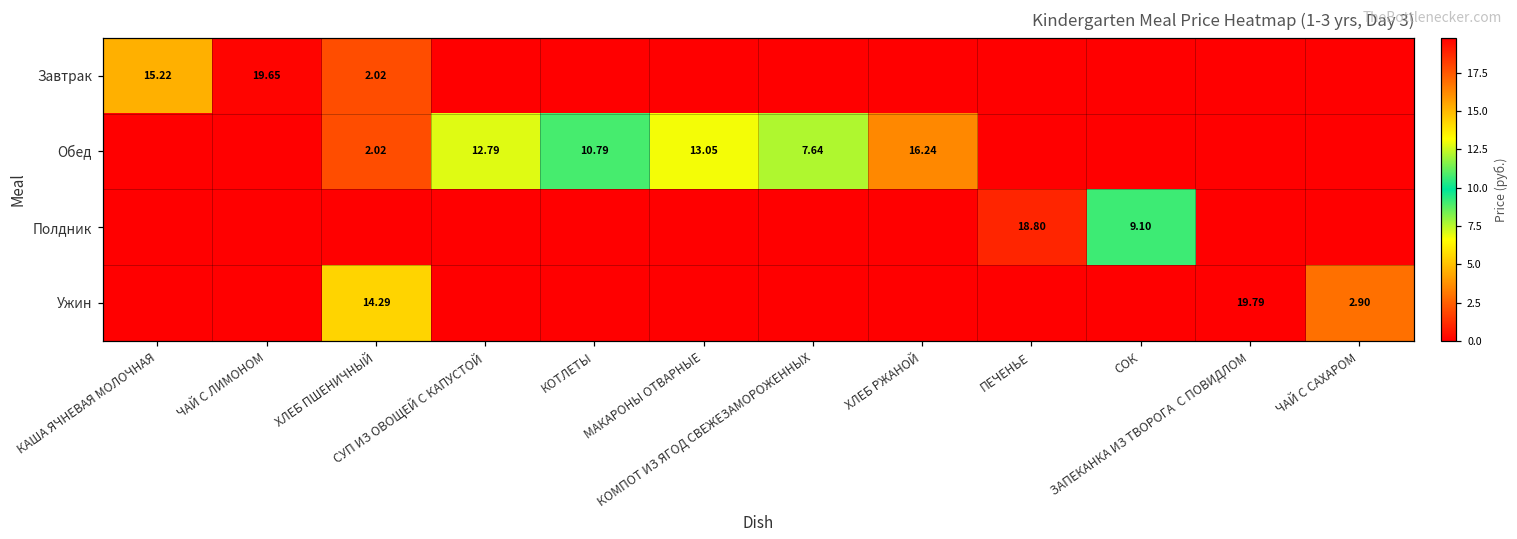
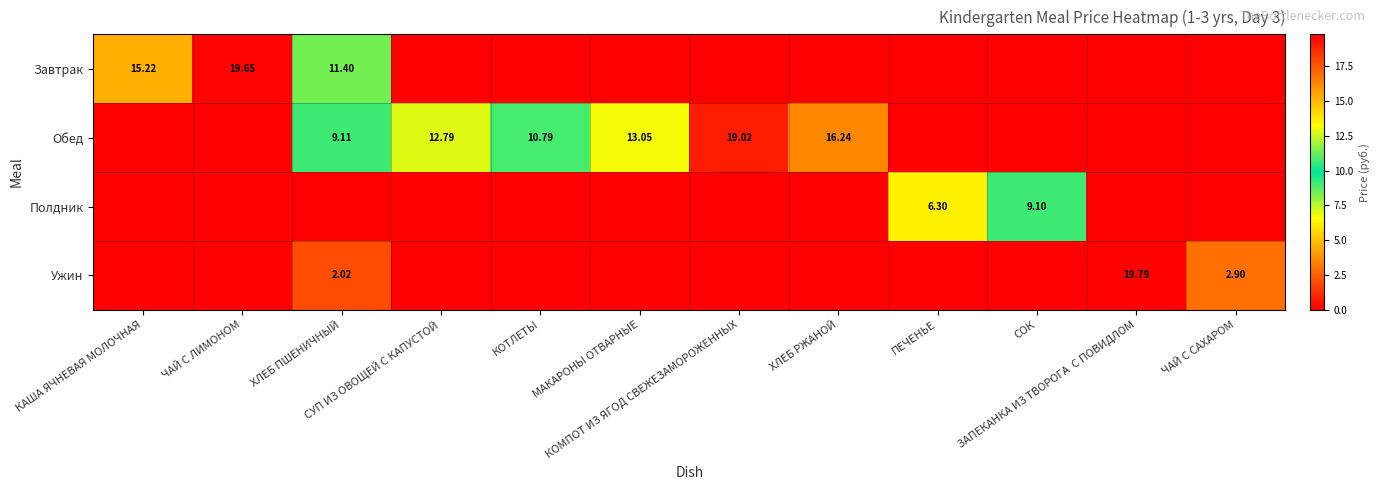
Завтрак, ХЛЕБ ПШЕНИЧНЫЙ: 2.02 -> 11.40
Обед, ХЛЕБ ПШЕНИЧНЫЙ: 2.02 -> 9.11
Обед, КОМПОТ ИЗ ЯГОД СВЕЖЕЗАМОРОЖЕННЫХ: 7.64 -> 19.02
Полдник, ПЕЧЕНЬЕ: 18.80 -> 6.30
Ужин, ХЛЕБ ПШЕНИЧНЫЙ: 14.29 -> 2.02
